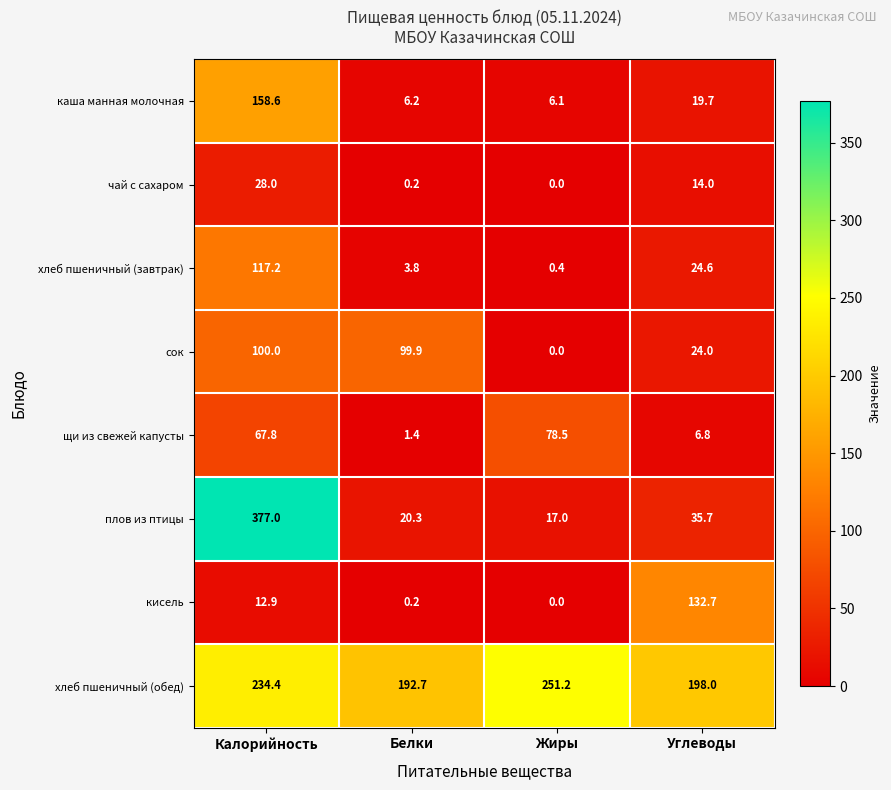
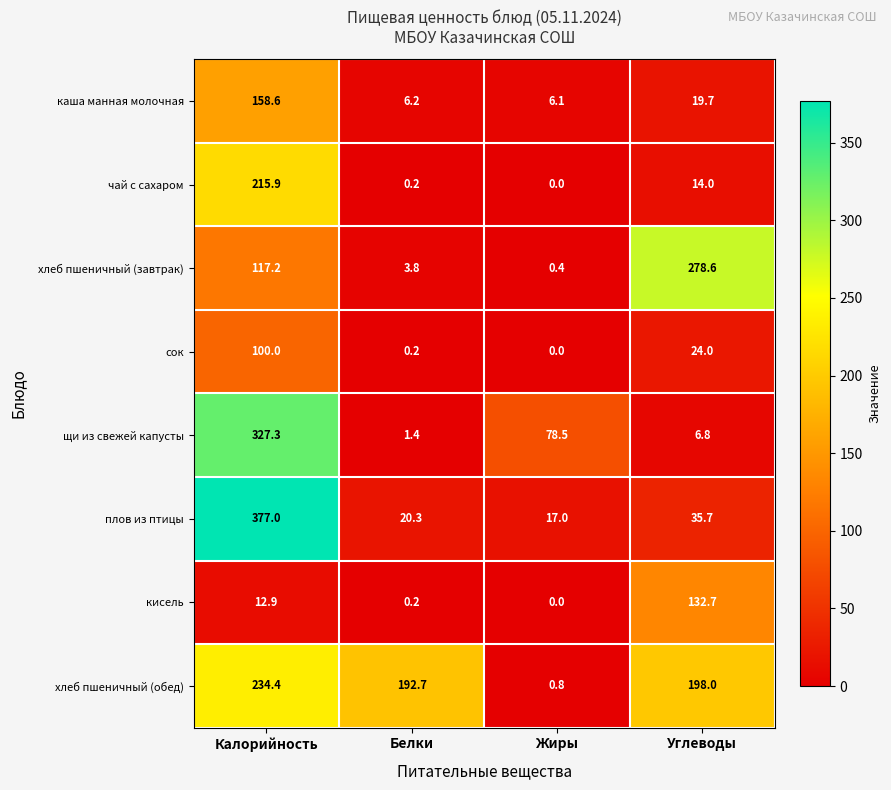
чай с сахаром, Калорийность: 28.0 -> 215.9
хлеб пшеничный (завтрак), Углеводы: 24.6 -> 278.6
сок, Белки: 99.9 -> 0.2
щи из свежей капусты, Калорийность: 67.8 -> 327.3
хлеб пшеничный (обед), Жиры: 251.2 -> 0.8
